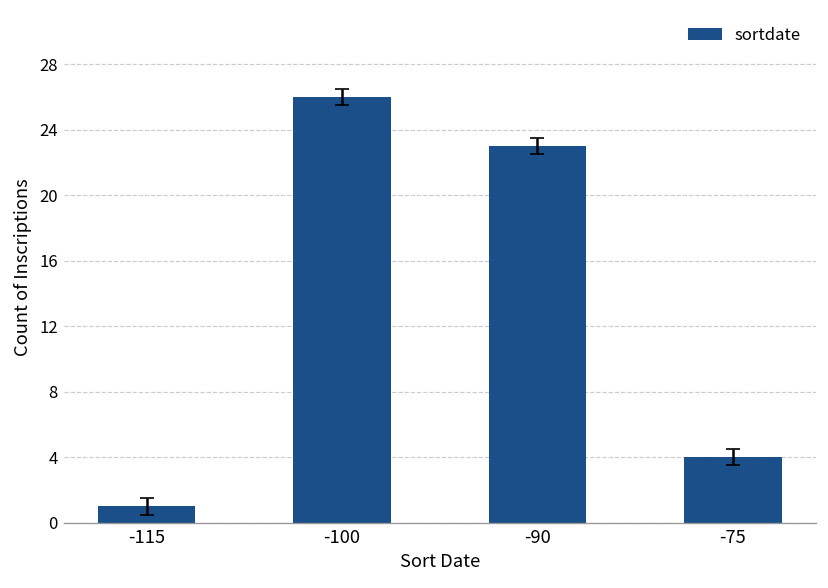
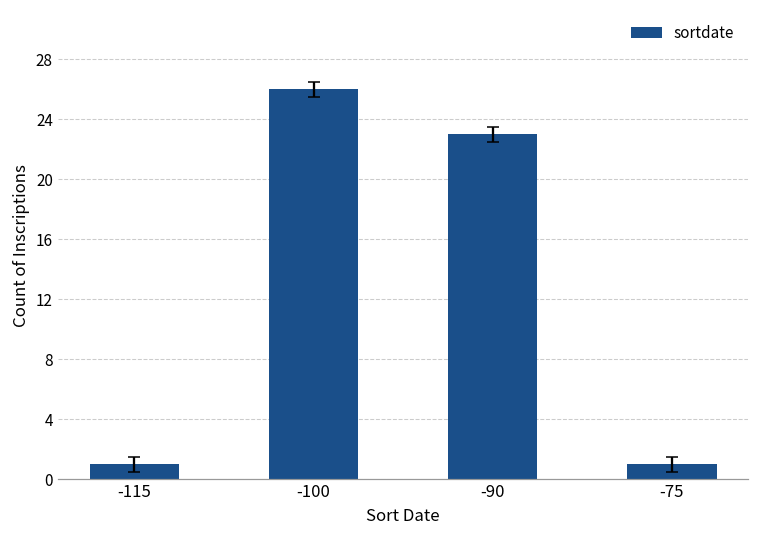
sortdate, -75: 4 -> 1
